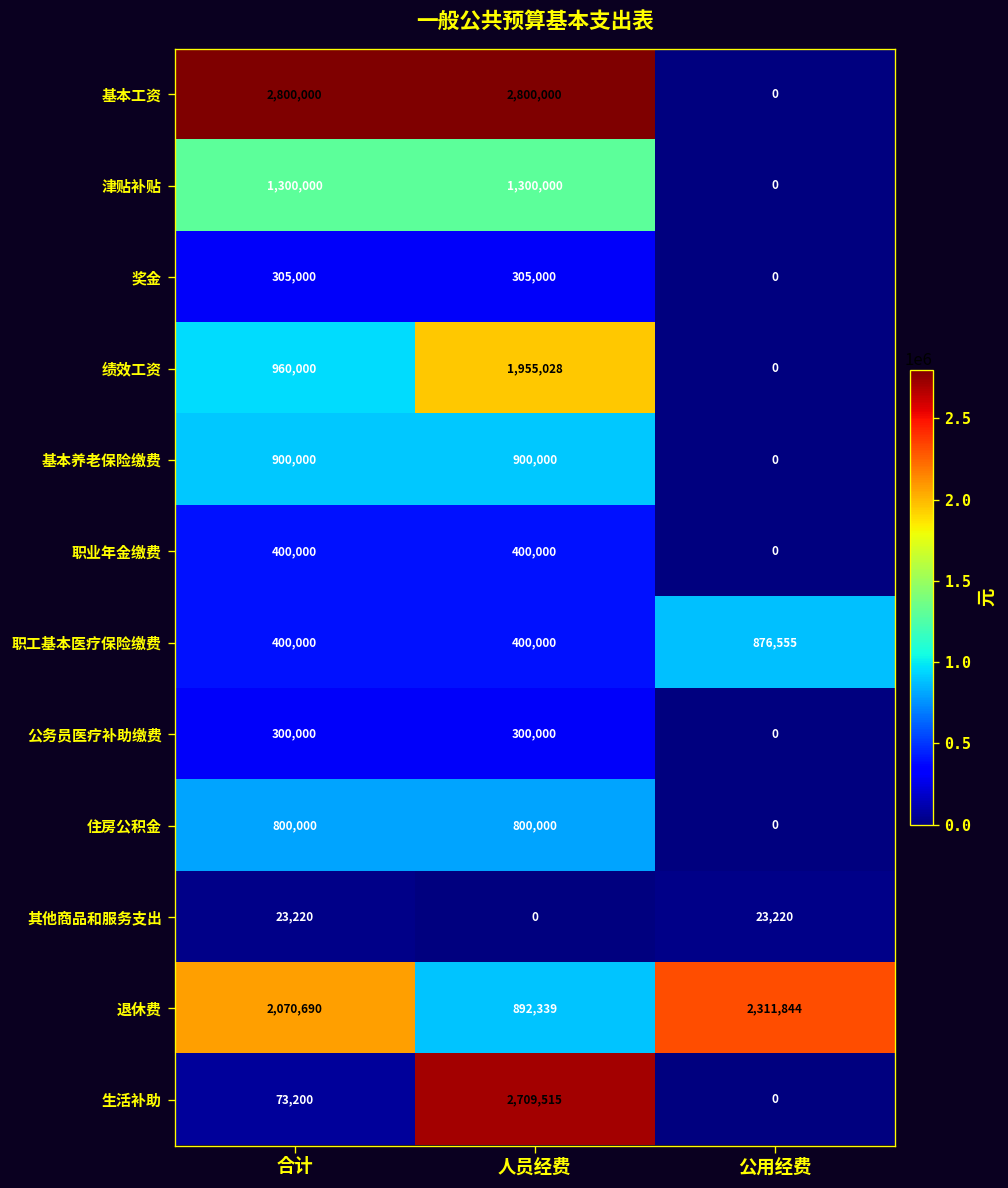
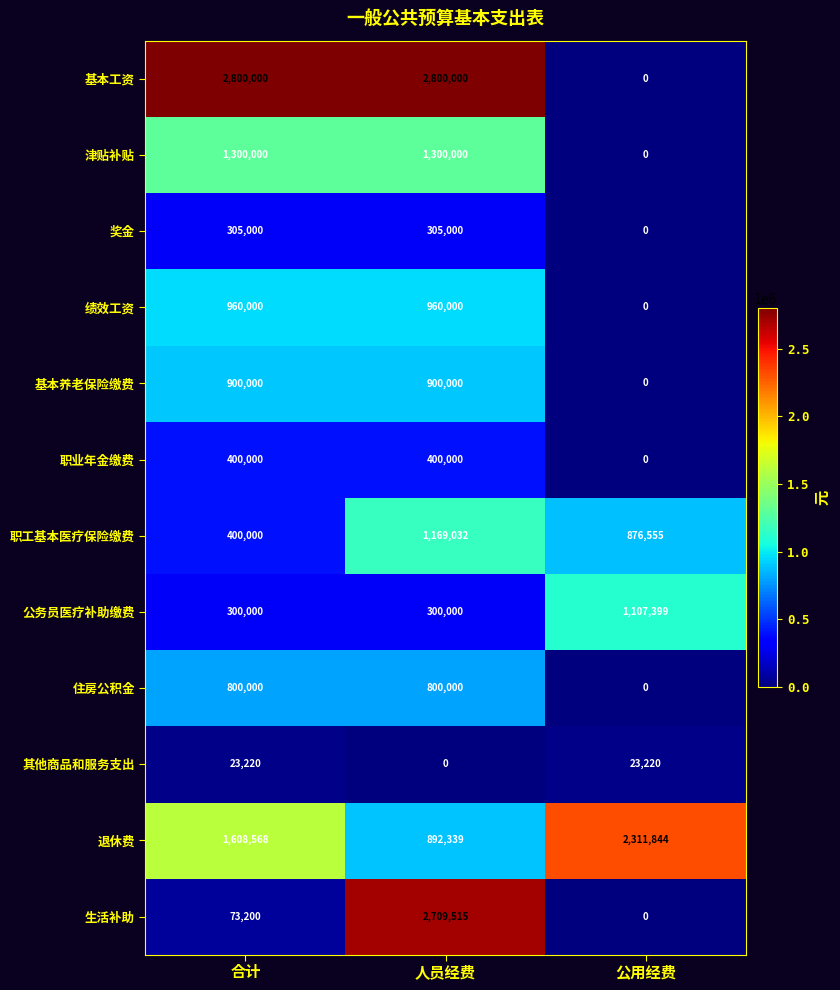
绩效工资, 人员经费: 1,955,028 -> 960,000
职工基本医疗保险缴费, 人员经费: 400,000 -> 1,169,032
公务员医疗补助缴费, 公用经费: 0 -> 1,107,399
退休费, 合计: 2,070,690 -> 1,608,568
